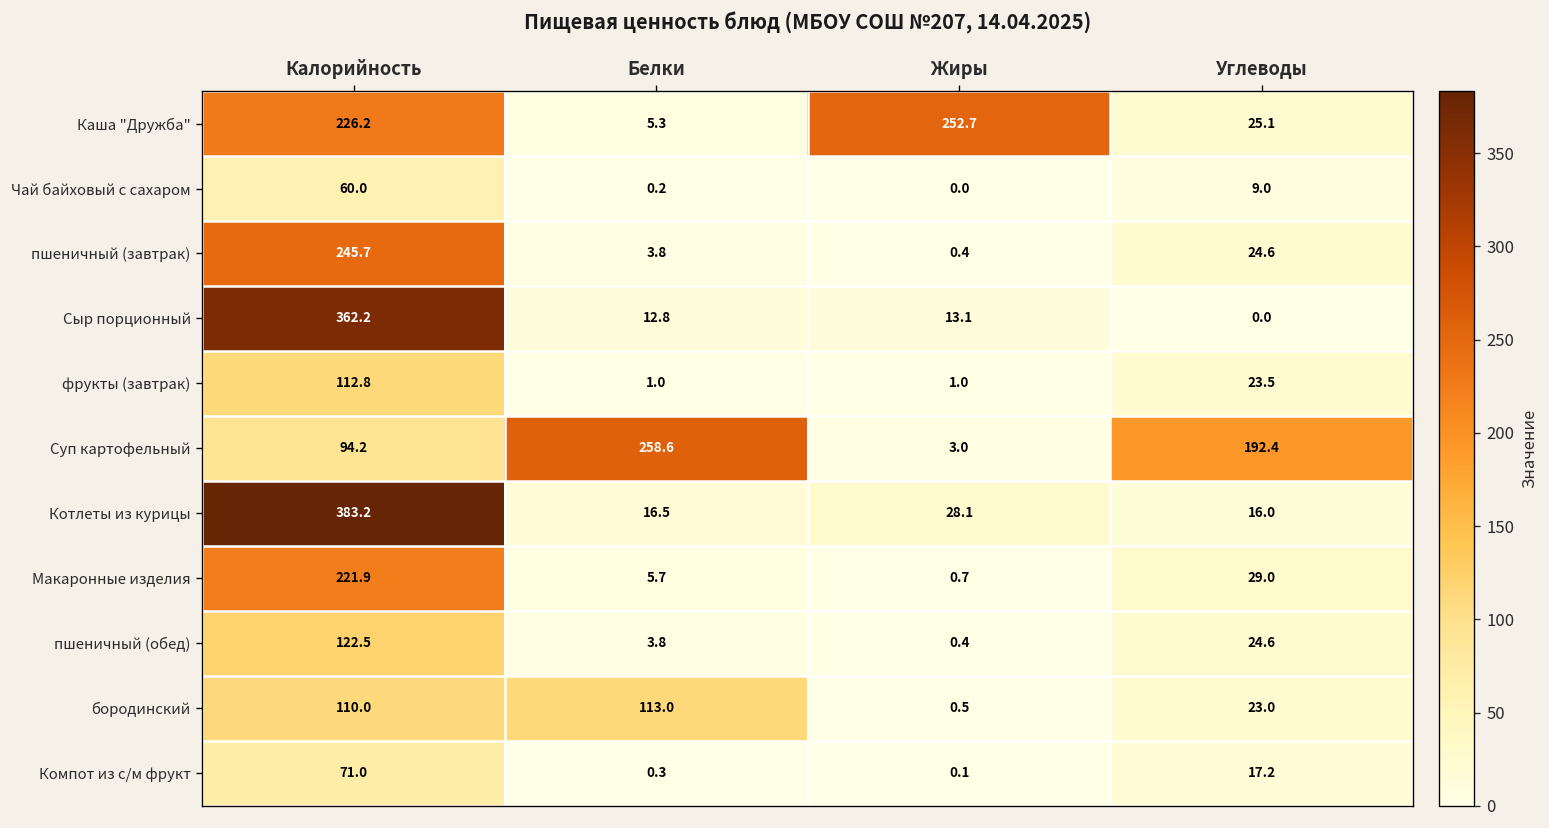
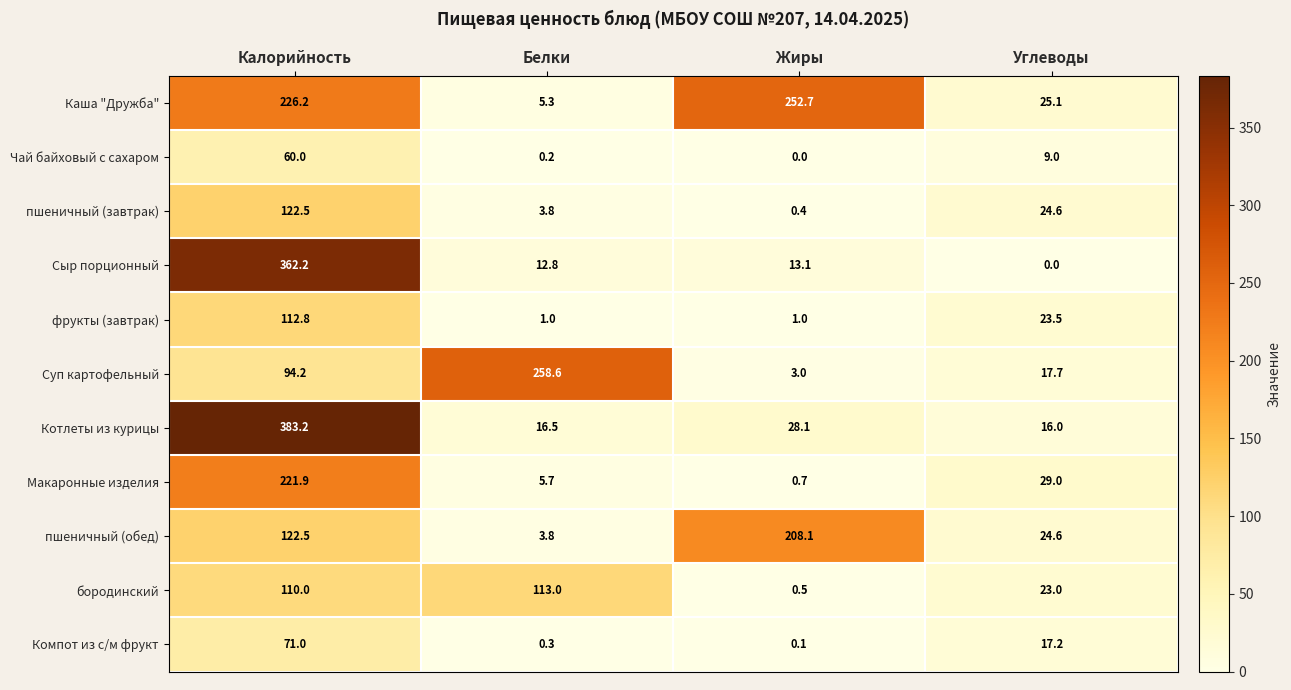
пшеничный (завтрак), Калорийность: 245.7 -> 122.5
Суп картофельный, Углеводы: 192.4 -> 17.7
пшеничный (обед), Жиры: 0.4 -> 208.1
